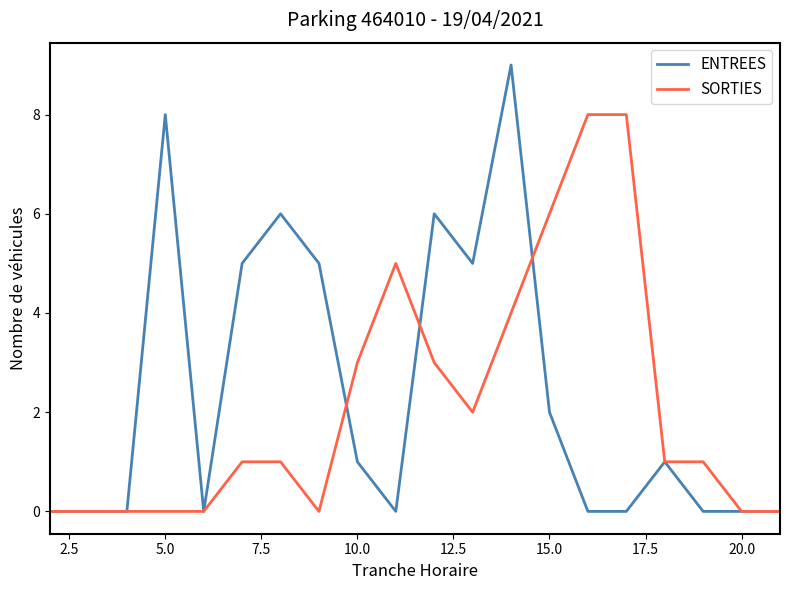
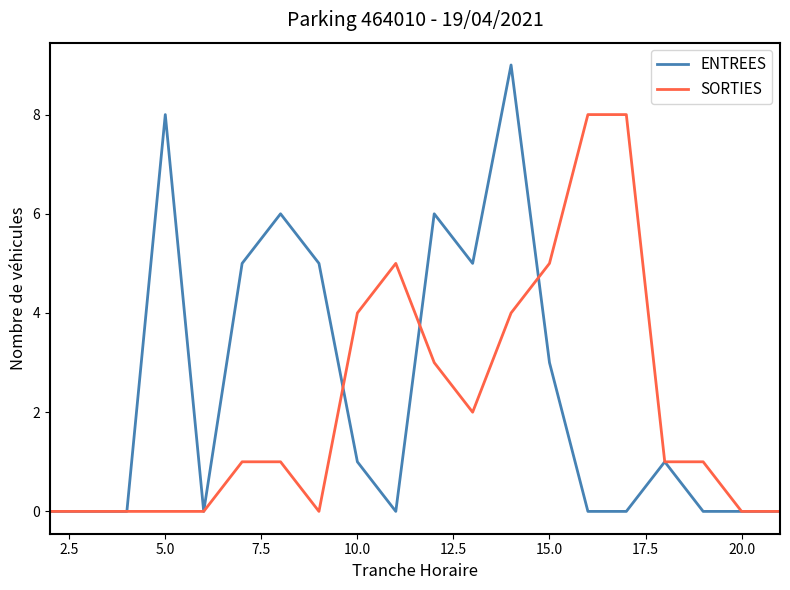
SORTIES, 10.0: 3 -> 4
ENTREES, 15.0: 2 -> 3
SORTIES, 15.0: 6 -> 5
